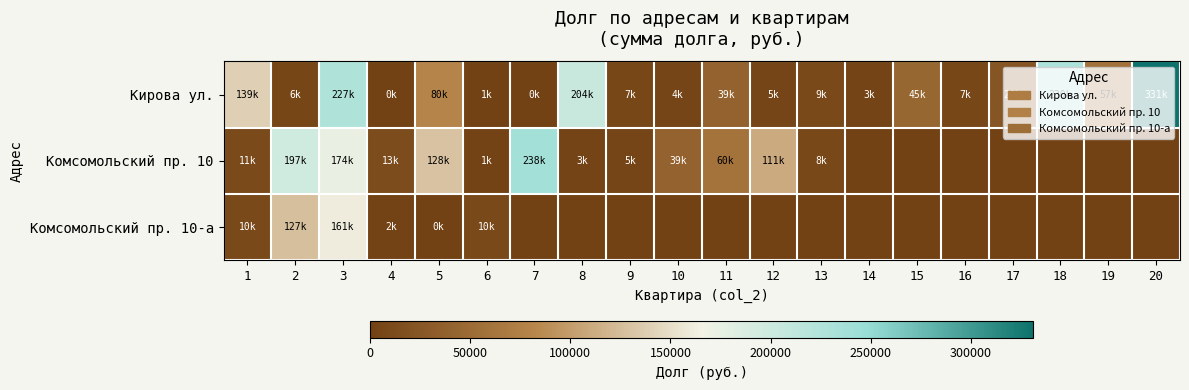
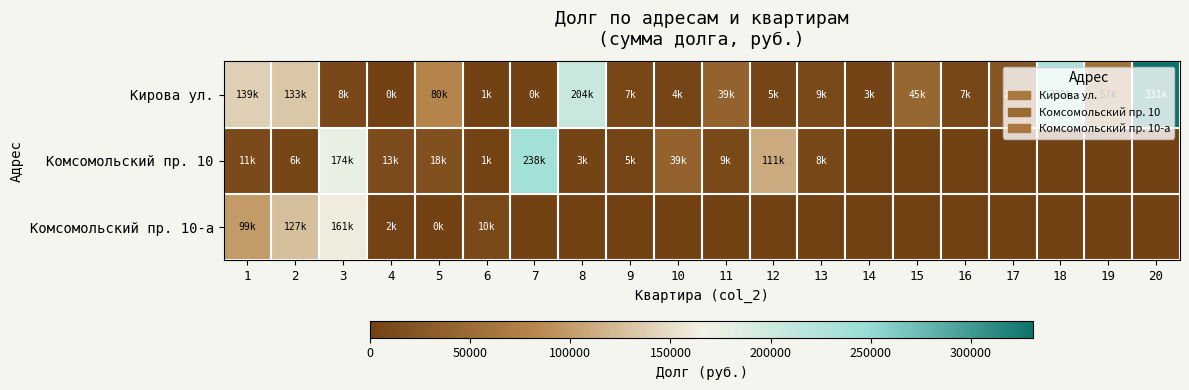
Кирова ул., 2: 6k -> 133k
Кирова ул., 3: 227k -> 8k
Комсомольский пр. 10, 2: 197k -> 6k
Комсомольский пр. 10, 5: 128k -> 18k
Комсомольский пр. 10, 11: 60k -> 9k
Комсомольский пр. 10-а, 1: 10k -> 99k
